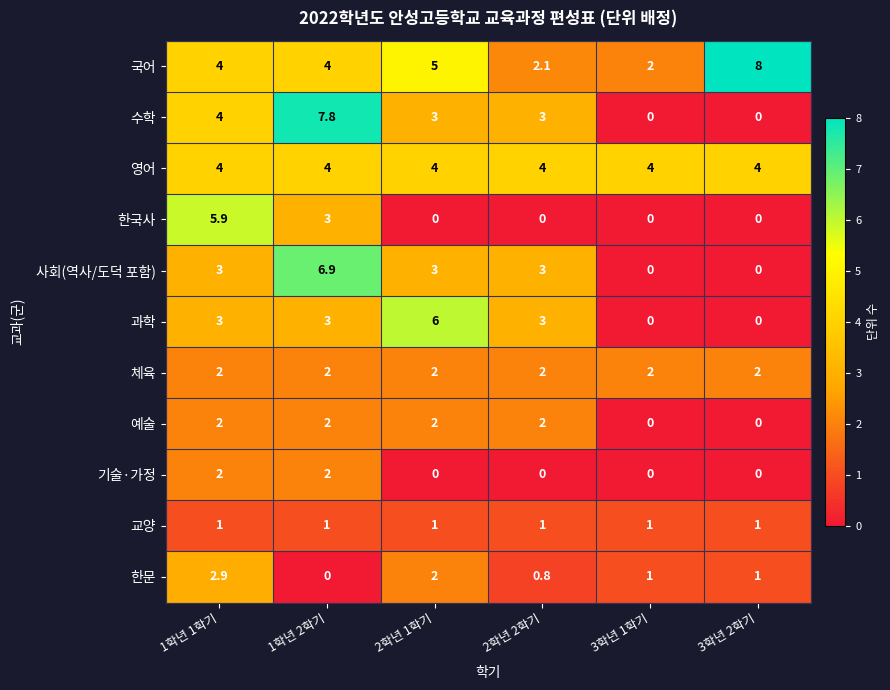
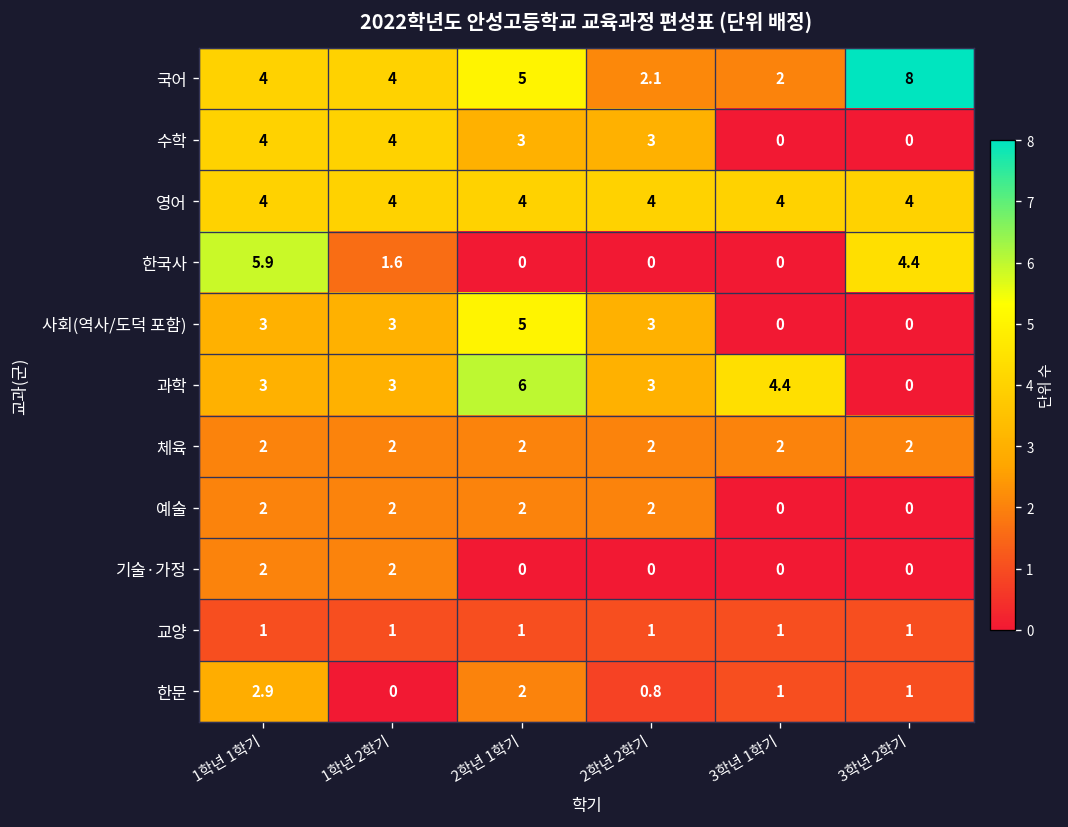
수학, 1학년 2학기: 7.8 -> 4
한국사, 1학년 2학기: 3 -> 1.6
한국사, 3학년 2학기: 0 -> 4.4
사회(역사/도덕 포함), 1학년 2학기: 6.9 -> 3
사회(역사/도덕 포함), 2학년 1학기: 3 -> 5
과학, 3학년 1학기: 0 -> 4.4
